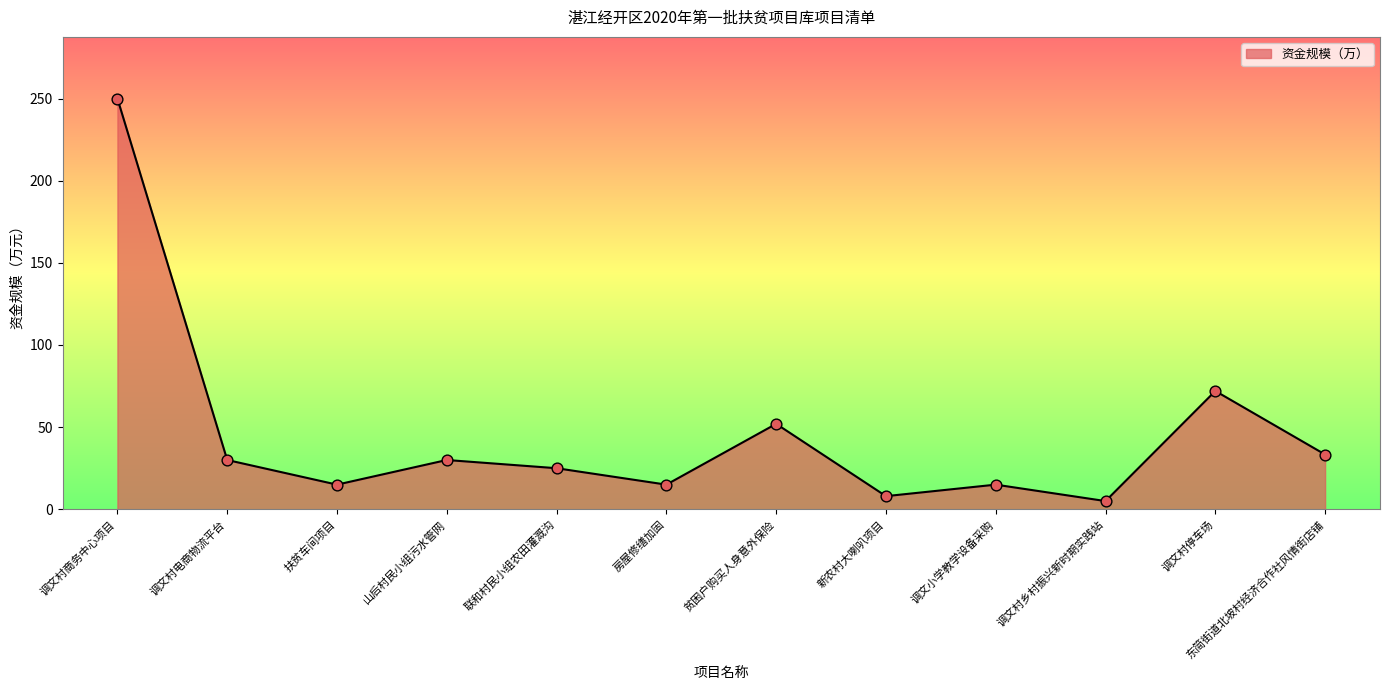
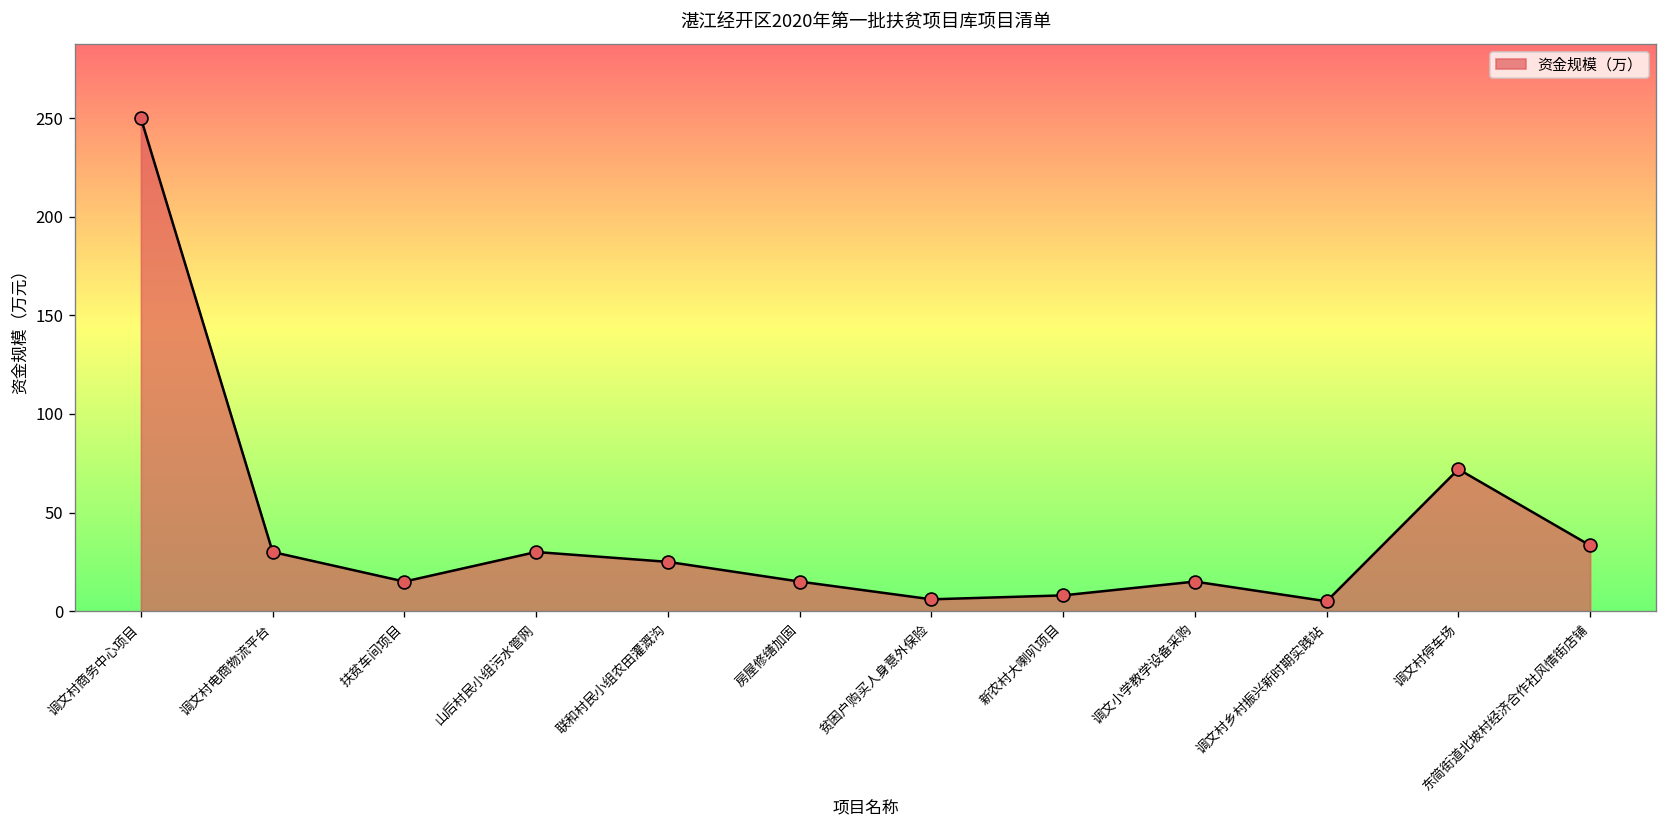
贫困户购买人身意外保险: 52 -> 6
